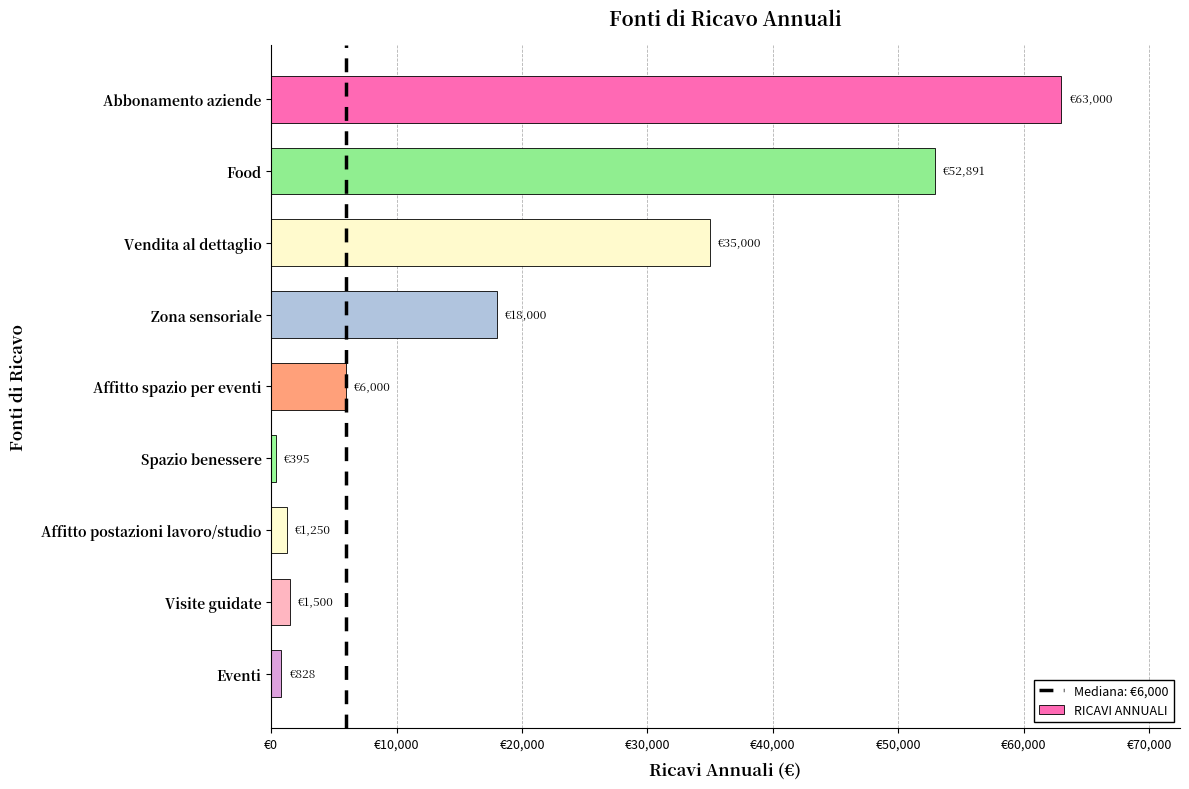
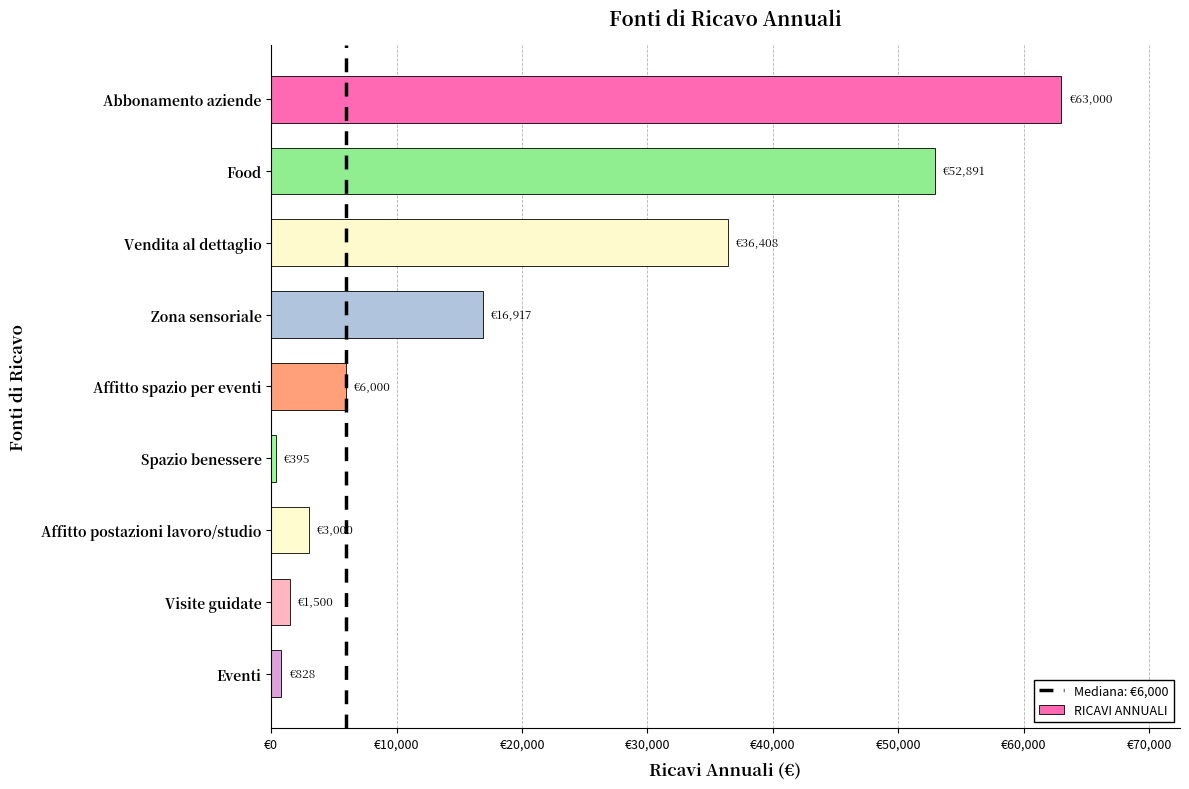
Vendita al dettaglio: €35,000 -> €36,408
Zona sensoriale: €18,000 -> €16,917
Affitto postazioni lavoro/studio: €1,250 -> €3,000
